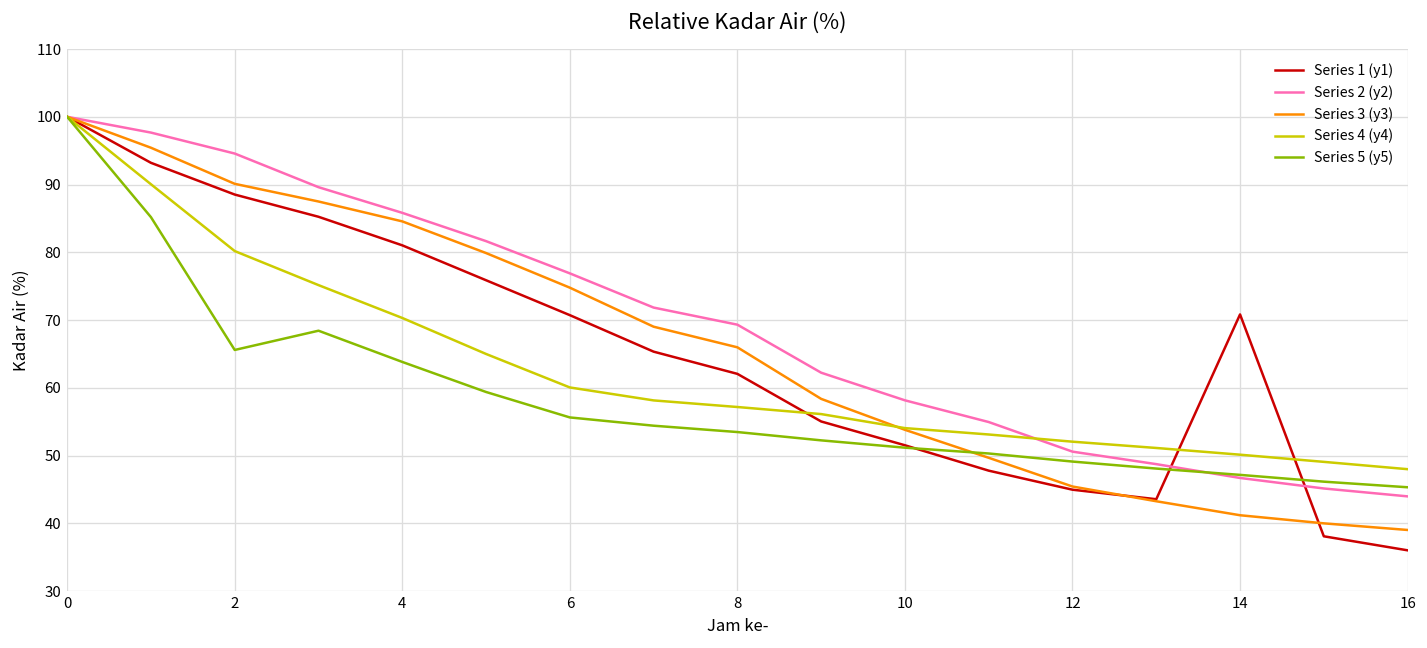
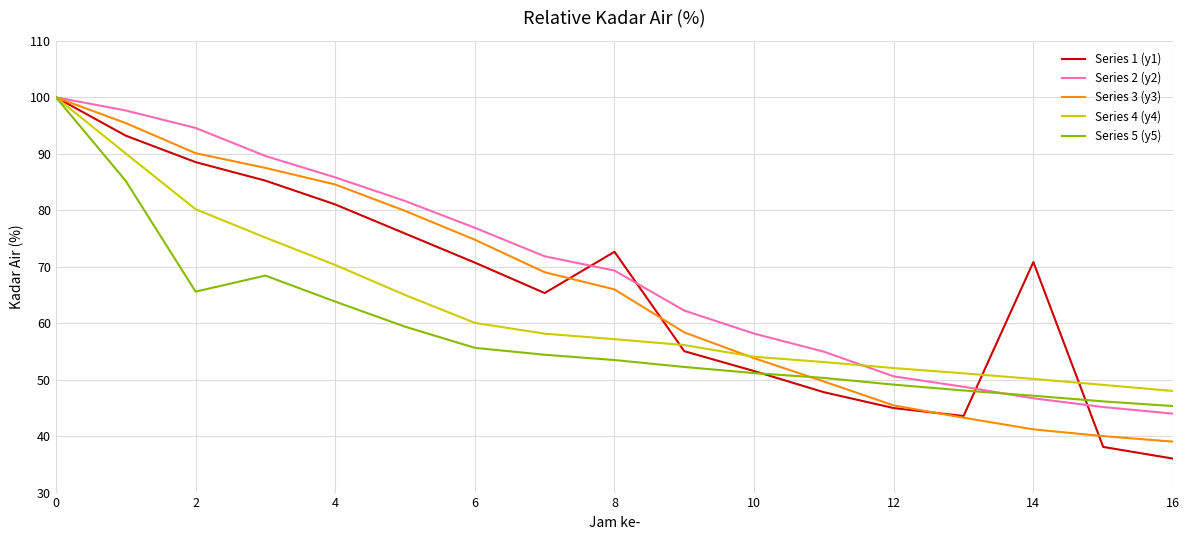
Series 1 (y1), 8: 62 -> 73
